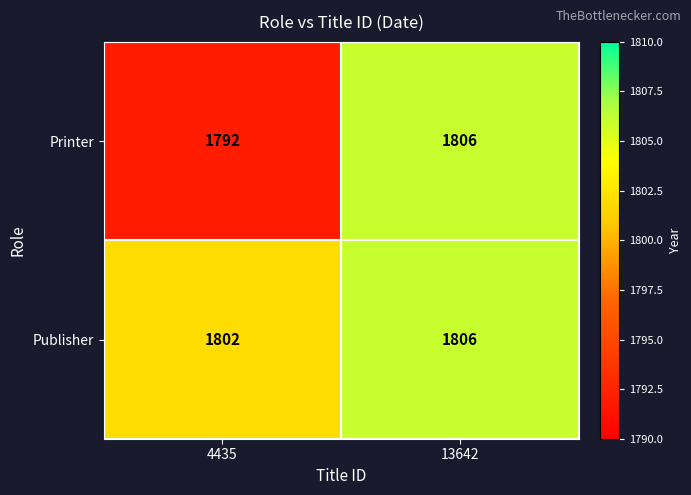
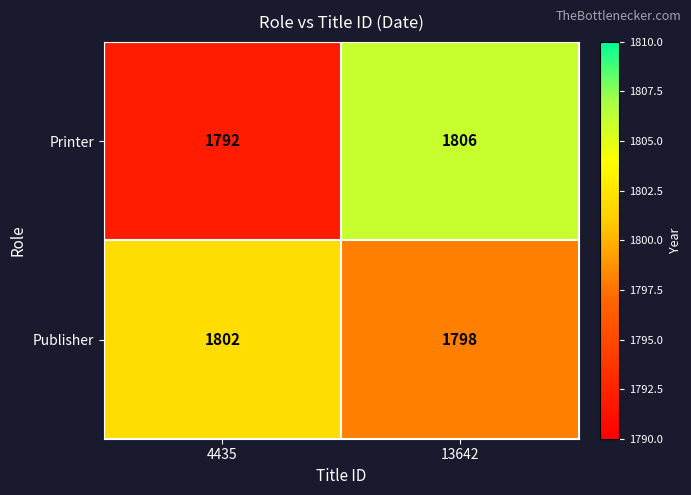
Publisher, 13642: 1806 -> 1798
